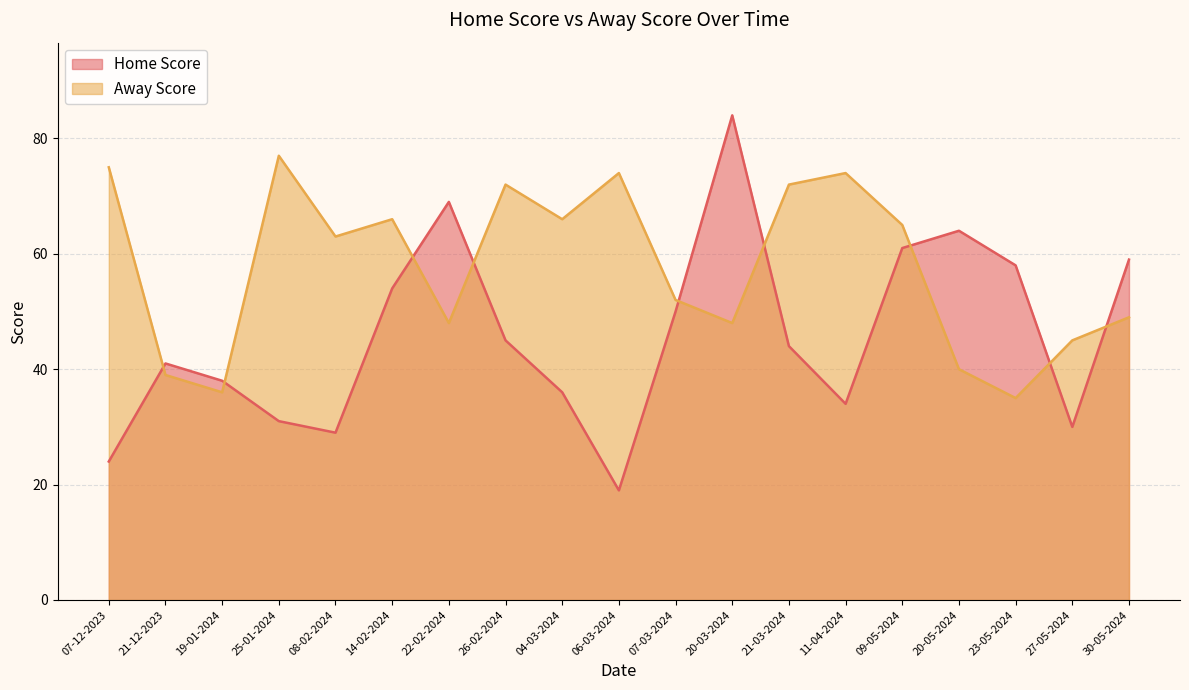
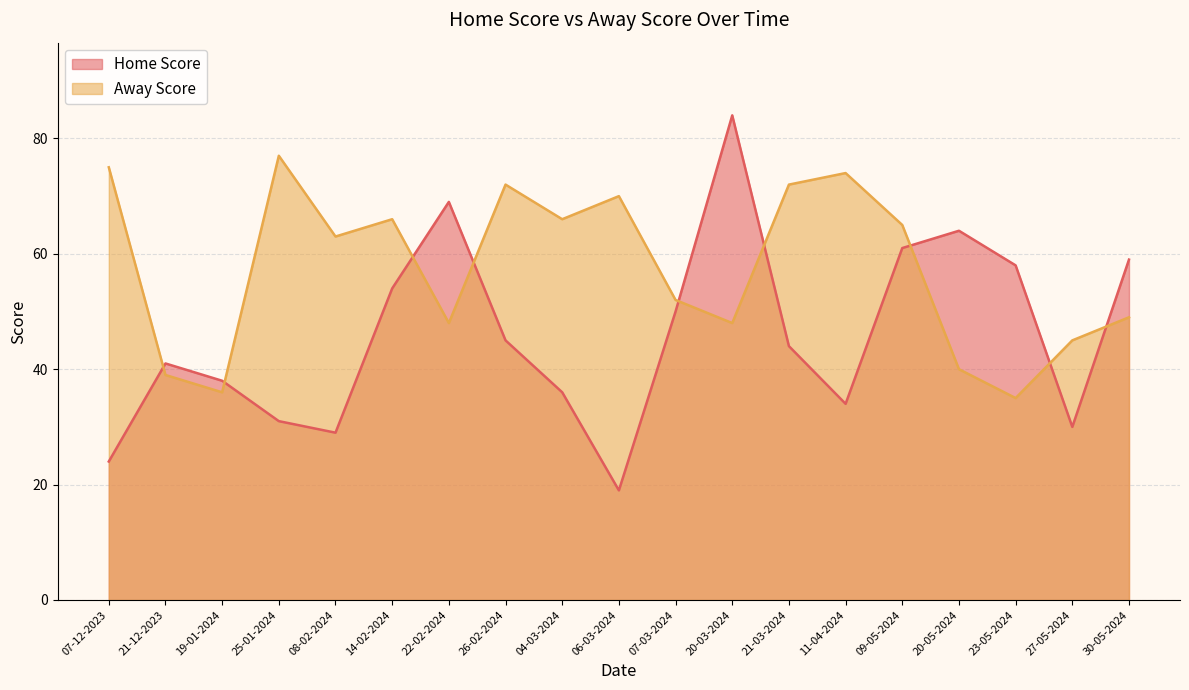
Away Score, 06-03-2024: 74 -> 70
